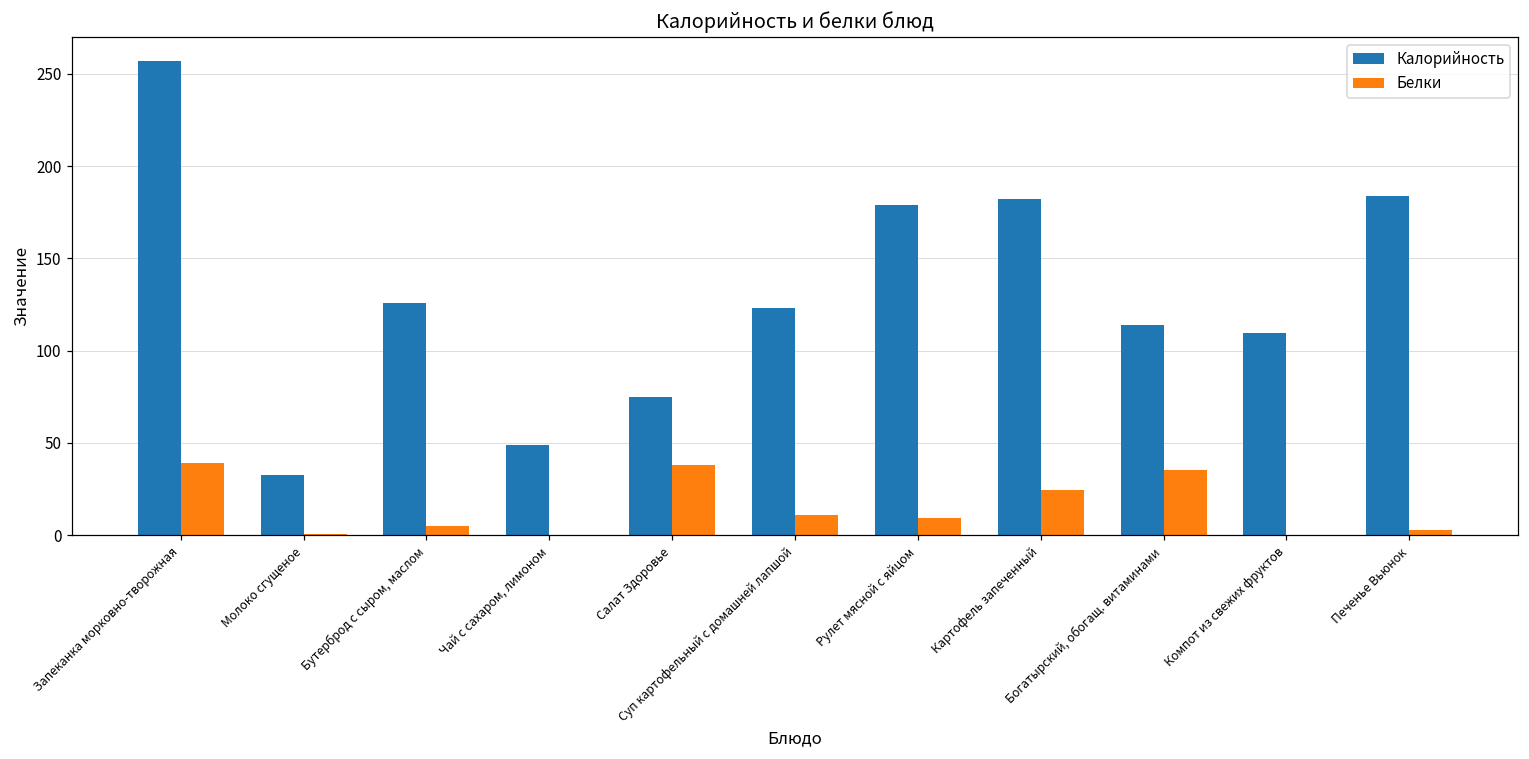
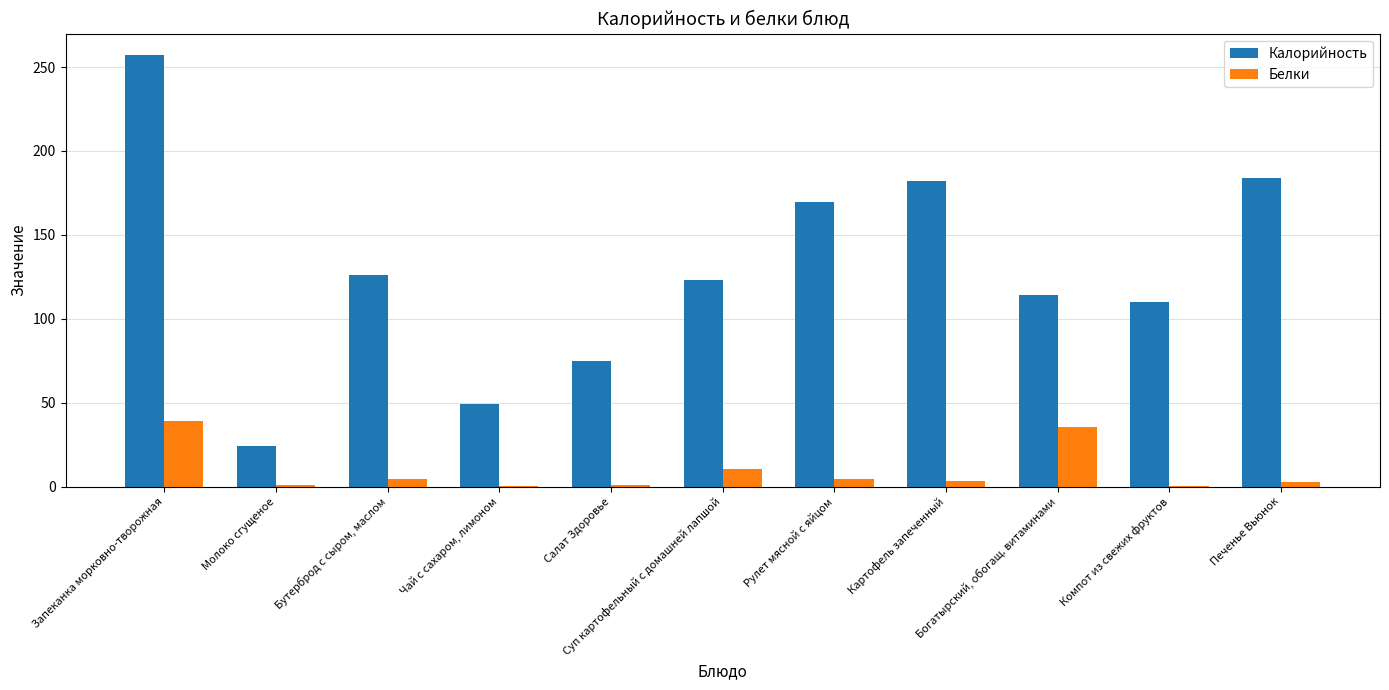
Калорийность, Молоко сгущеное: 33 -> 24
Белки, Салат Здоровье: 38 -> 1
Калорийность, Рулет мясной с яйцом: 179 -> 170
Белки, Рулет мясной с яйцом: 9 -> 5
Белки, Картофель запеченный: 25 -> 3
